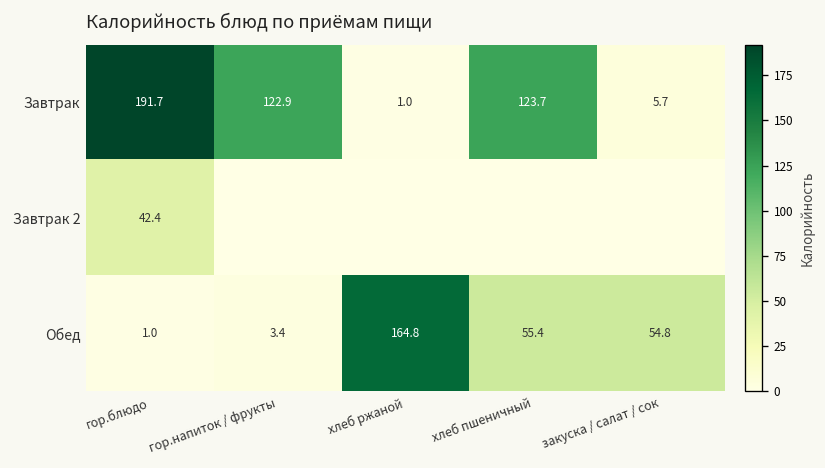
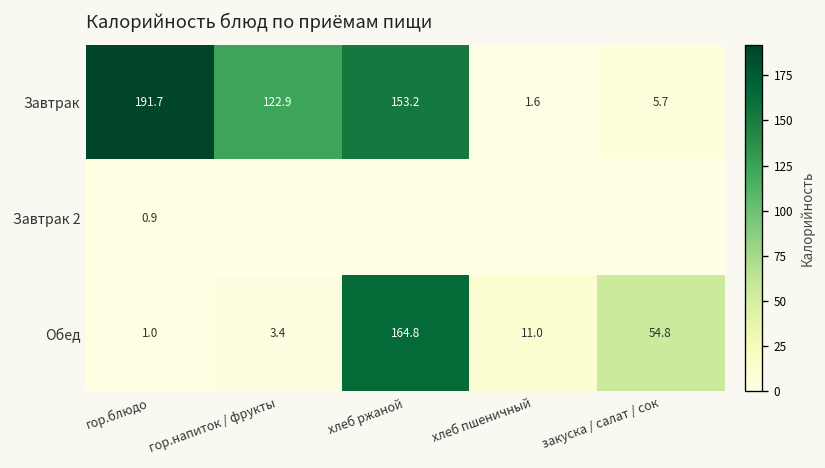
Завтрак, хлеб ржаной: 1.0 -> 153.2
Завтрак, хлеб пшеничный: 123.7 -> 1.6
Завтрак 2, гор.блюдо: 42.4 -> 0.9
Обед, хлеб пшеничный: 55.4 -> 11.0
